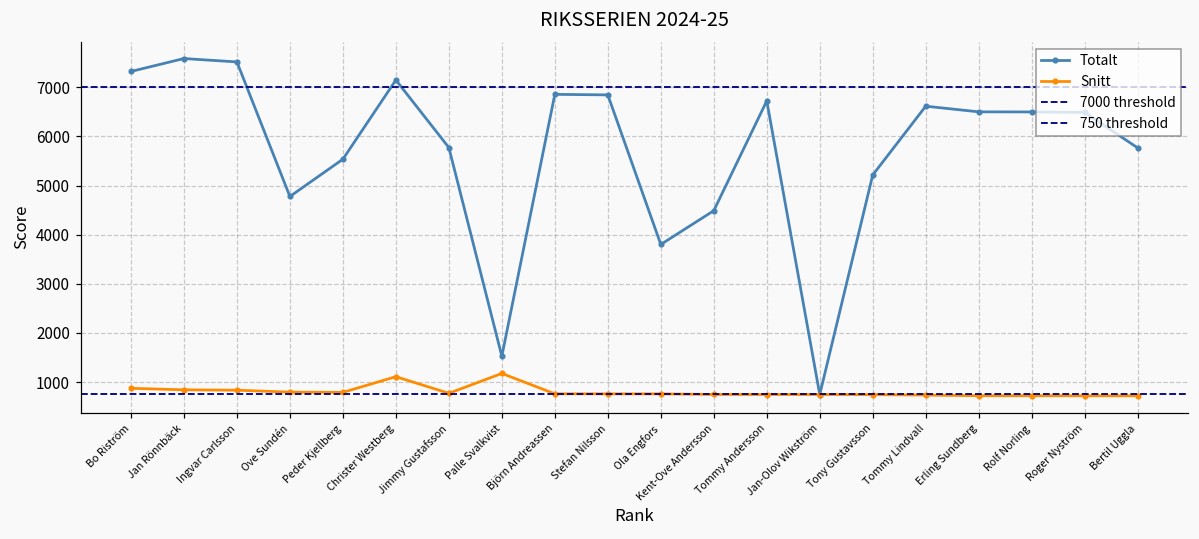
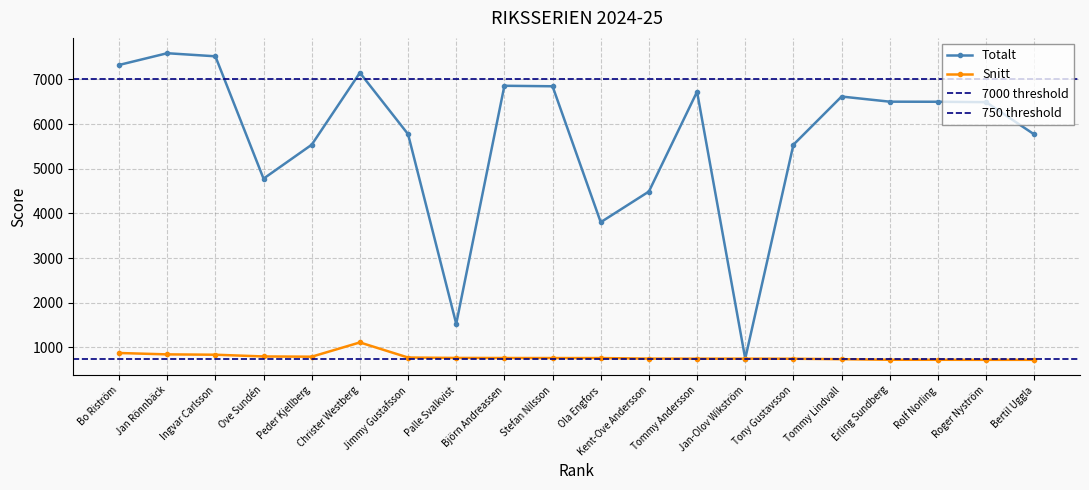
Snitt, Palle Svalkvist: 1200 -> 800
Totalt, Tony Gustavsson: 5200 -> 5500
